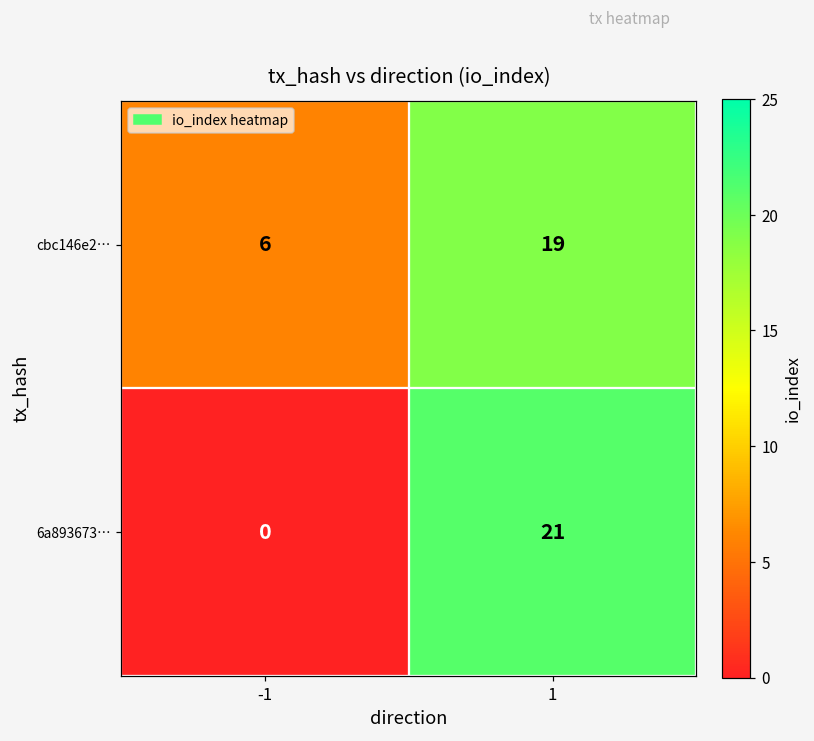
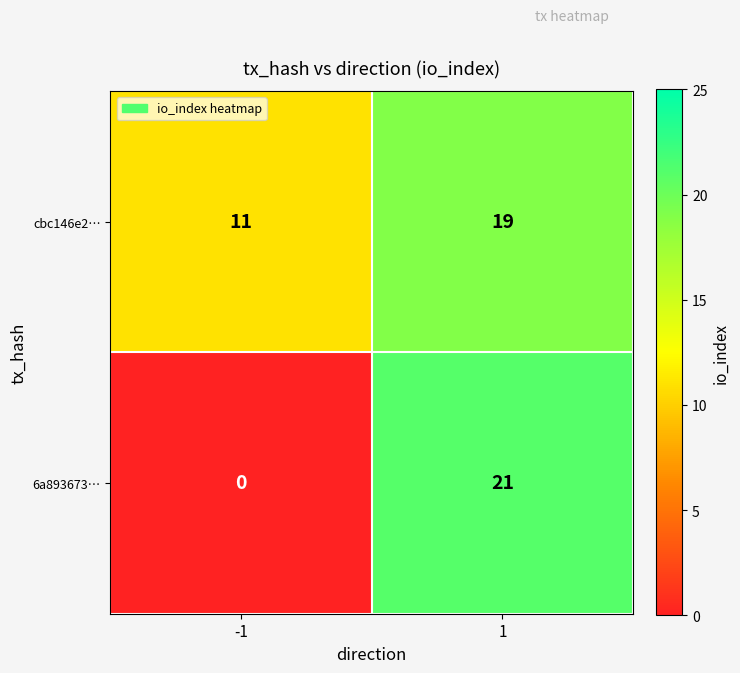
cbc146e2…, -1: 6 -> 11
